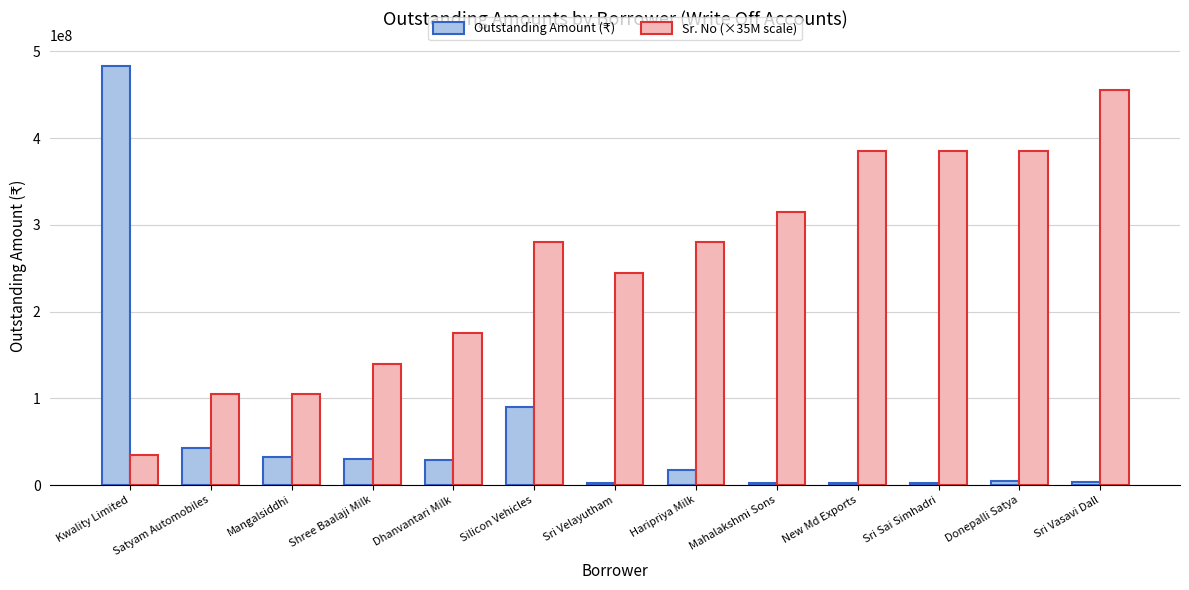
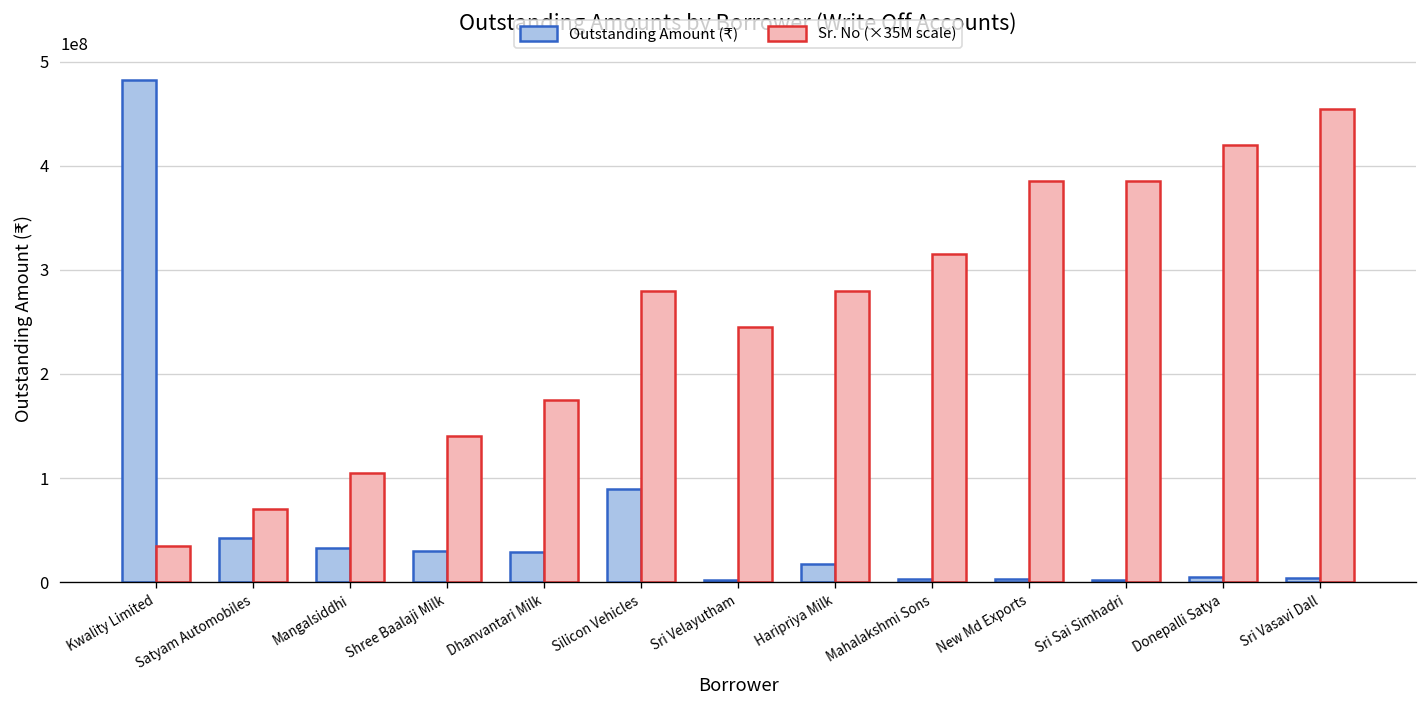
Sr. No (×35M scale), Satyam Automobiles: 110000000 -> 70000000
Sr. No (×35M scale), Donepalli Satya: 390000000 -> 420000000
